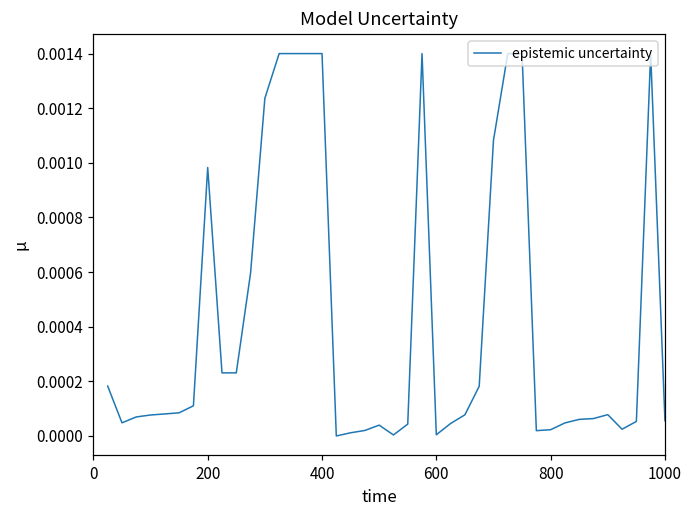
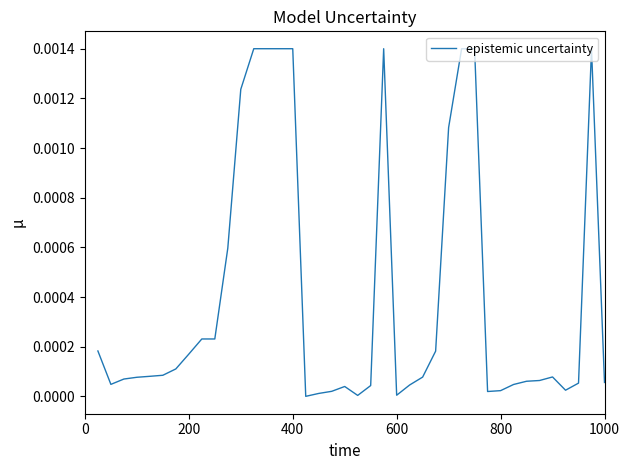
200: 0.00098 -> 0.00017
